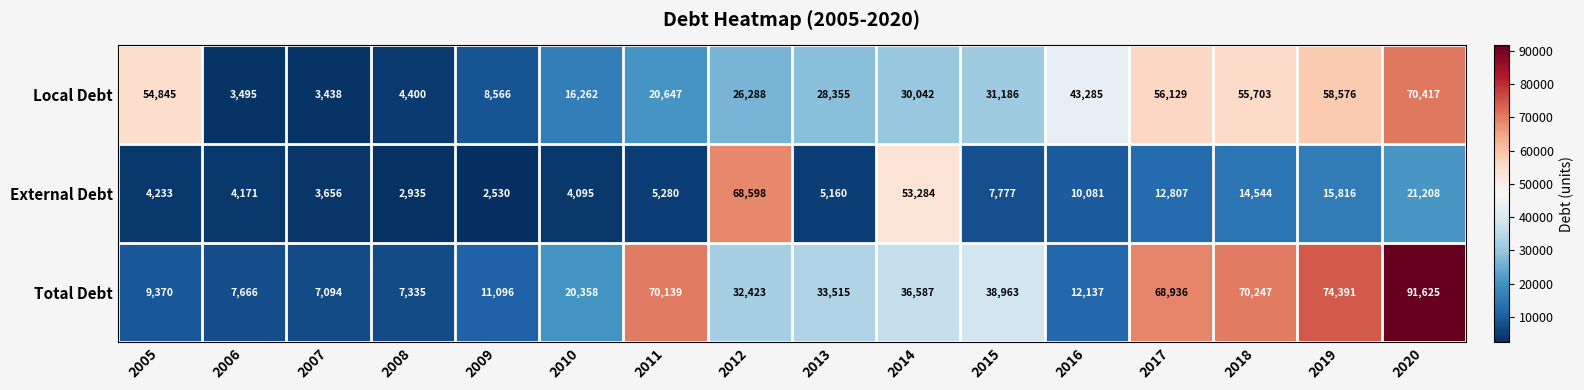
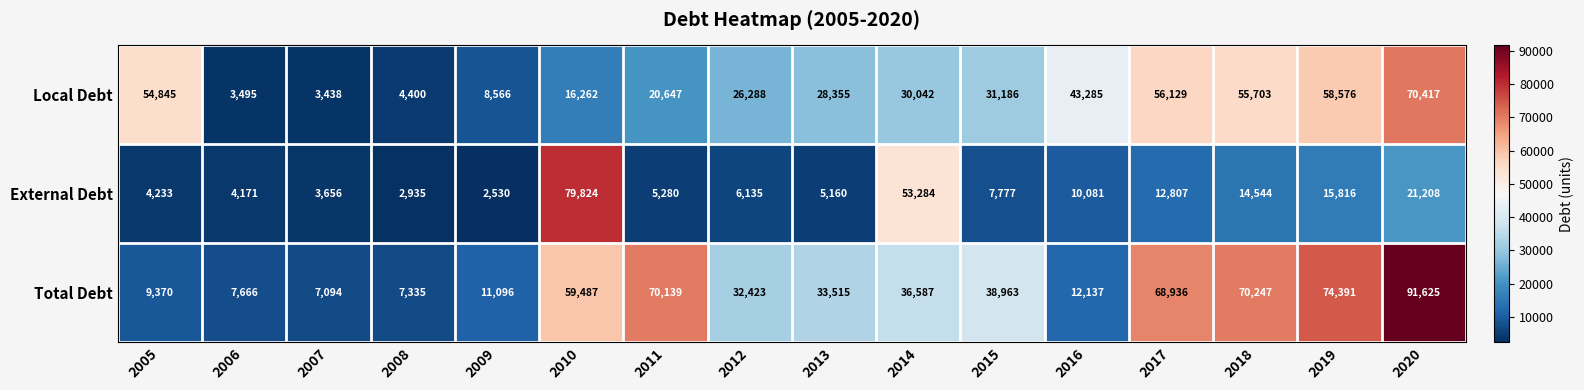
External Debt, 2010: 4,095 -> 79,824
External Debt, 2012: 68,598 -> 6,135
Total Debt, 2010: 20,358 -> 59,487
